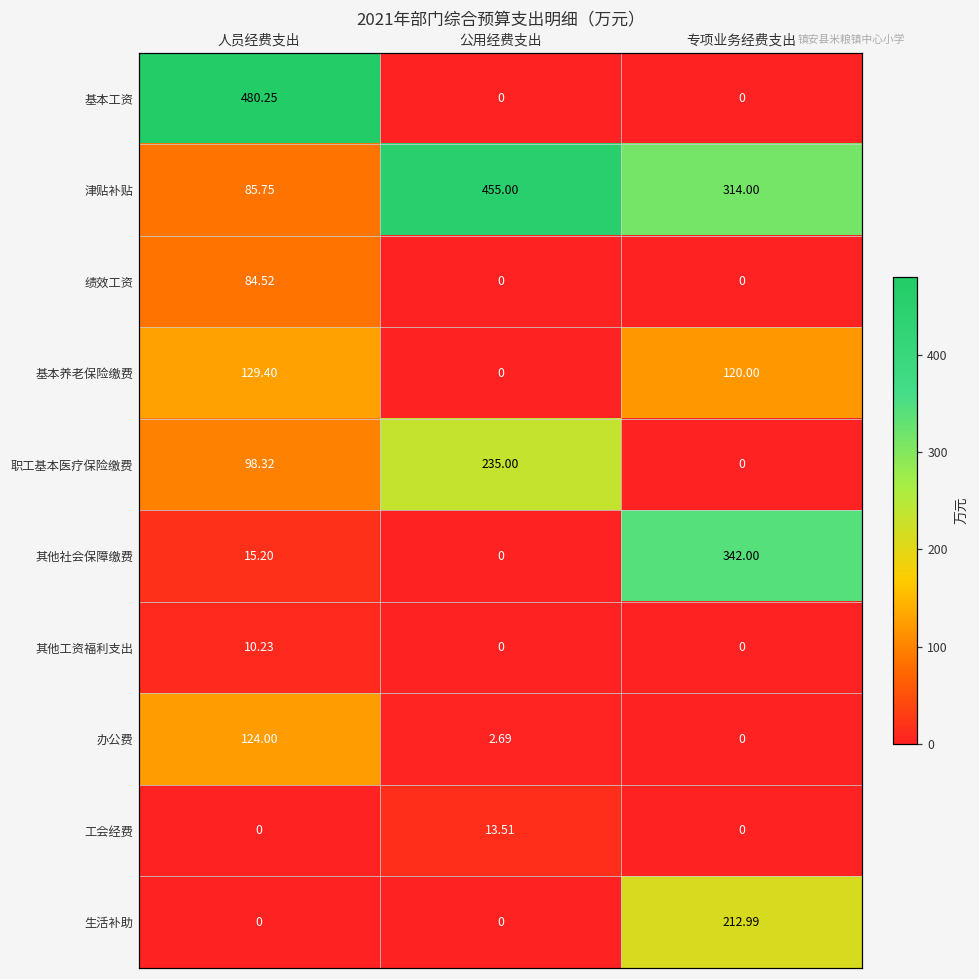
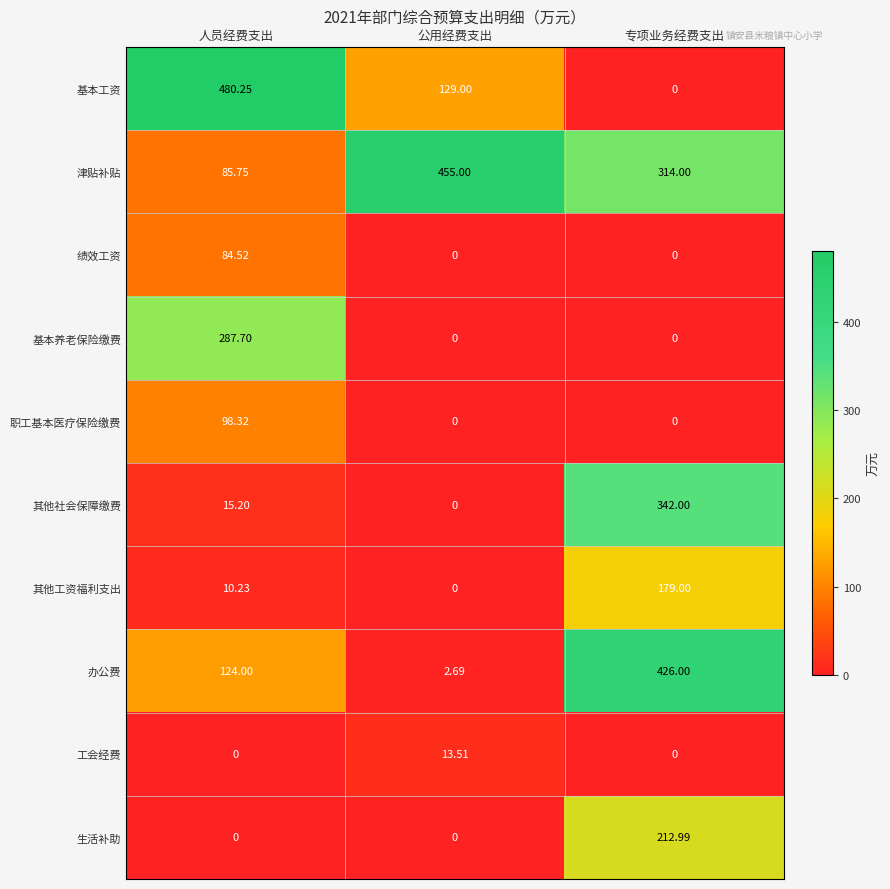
基本工资, 公用经费支出: 0 -> 129.00
基本养老保险缴费, 人员经费支出: 129.40 -> 287.70
基本养老保险缴费, 专项业务经费支出: 120.00 -> 0
职工基本医疗保险缴费, 公用经费支出: 235.00 -> 0
其他工资福利支出, 专项业务经费支出: 0 -> 179.00
办公费, 专项业务经费支出: 0 -> 426.00
